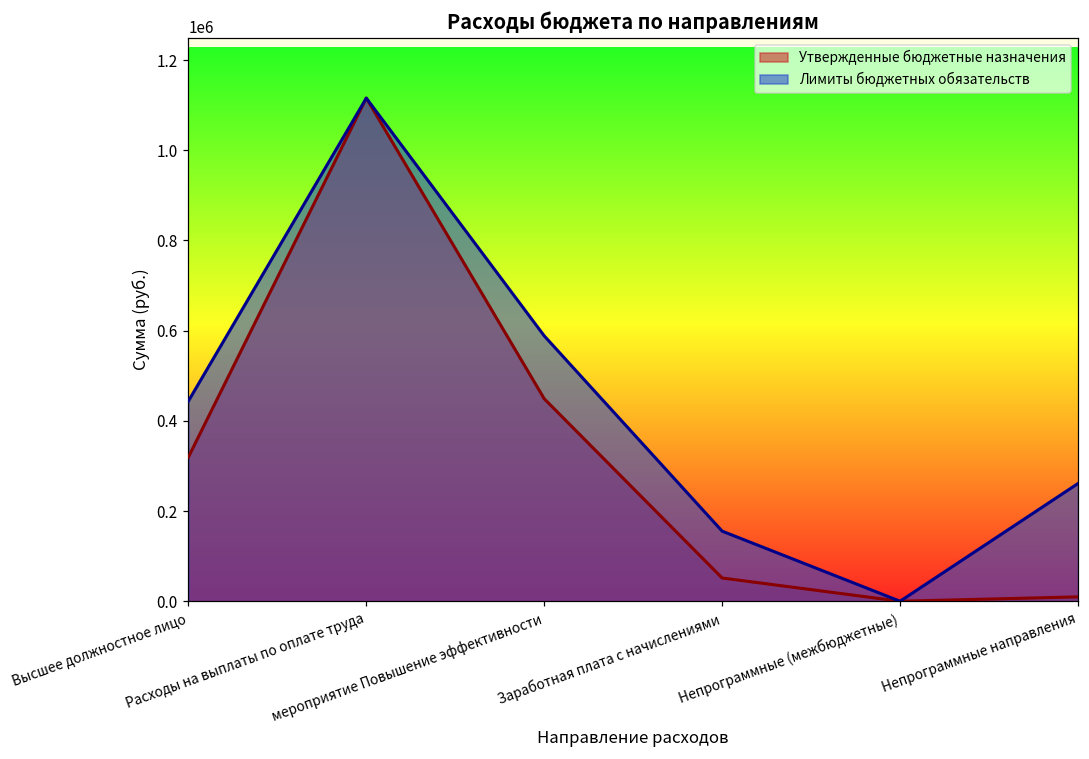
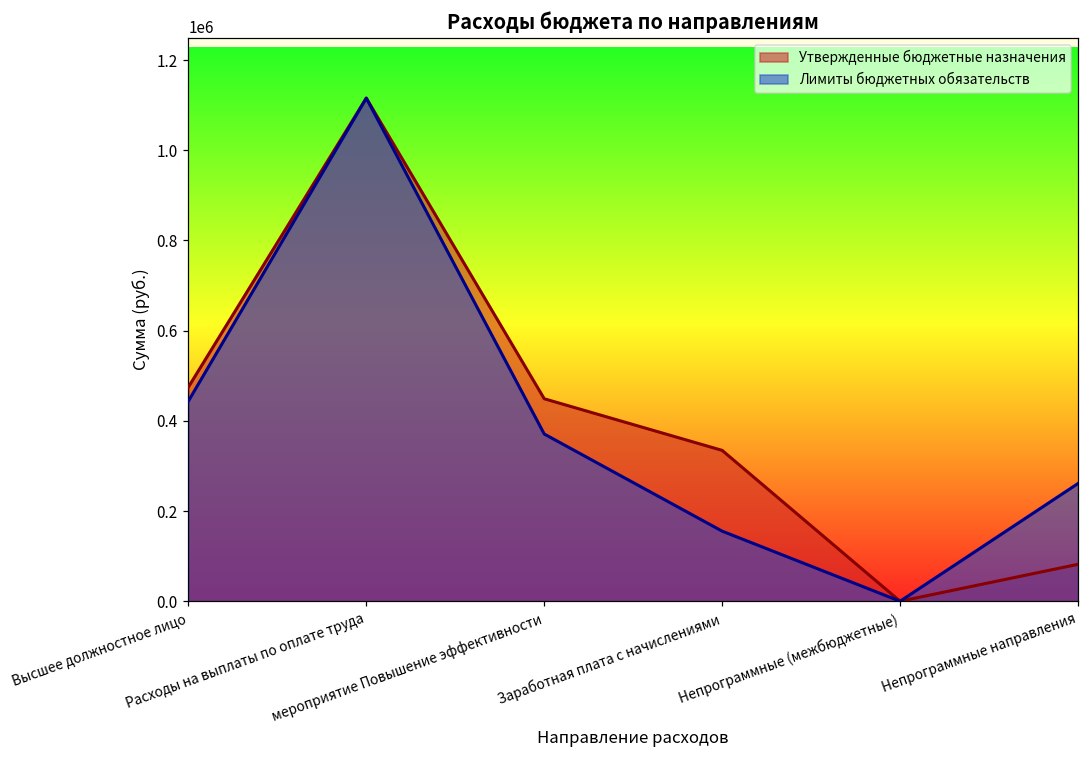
Утвержденные бюджетные назначения, Высшее должностное лицо: 320000 -> 480000
Лимиты бюджетных обязательств, мероприятие Повышение эффективности: 590000 -> 370000
Утвержденные бюджетные назначения, Заработная плата с начислениями: 50000 -> 330000
Утвержденные бюджетные назначения, Непрограммные направления: 10000 -> 80000
